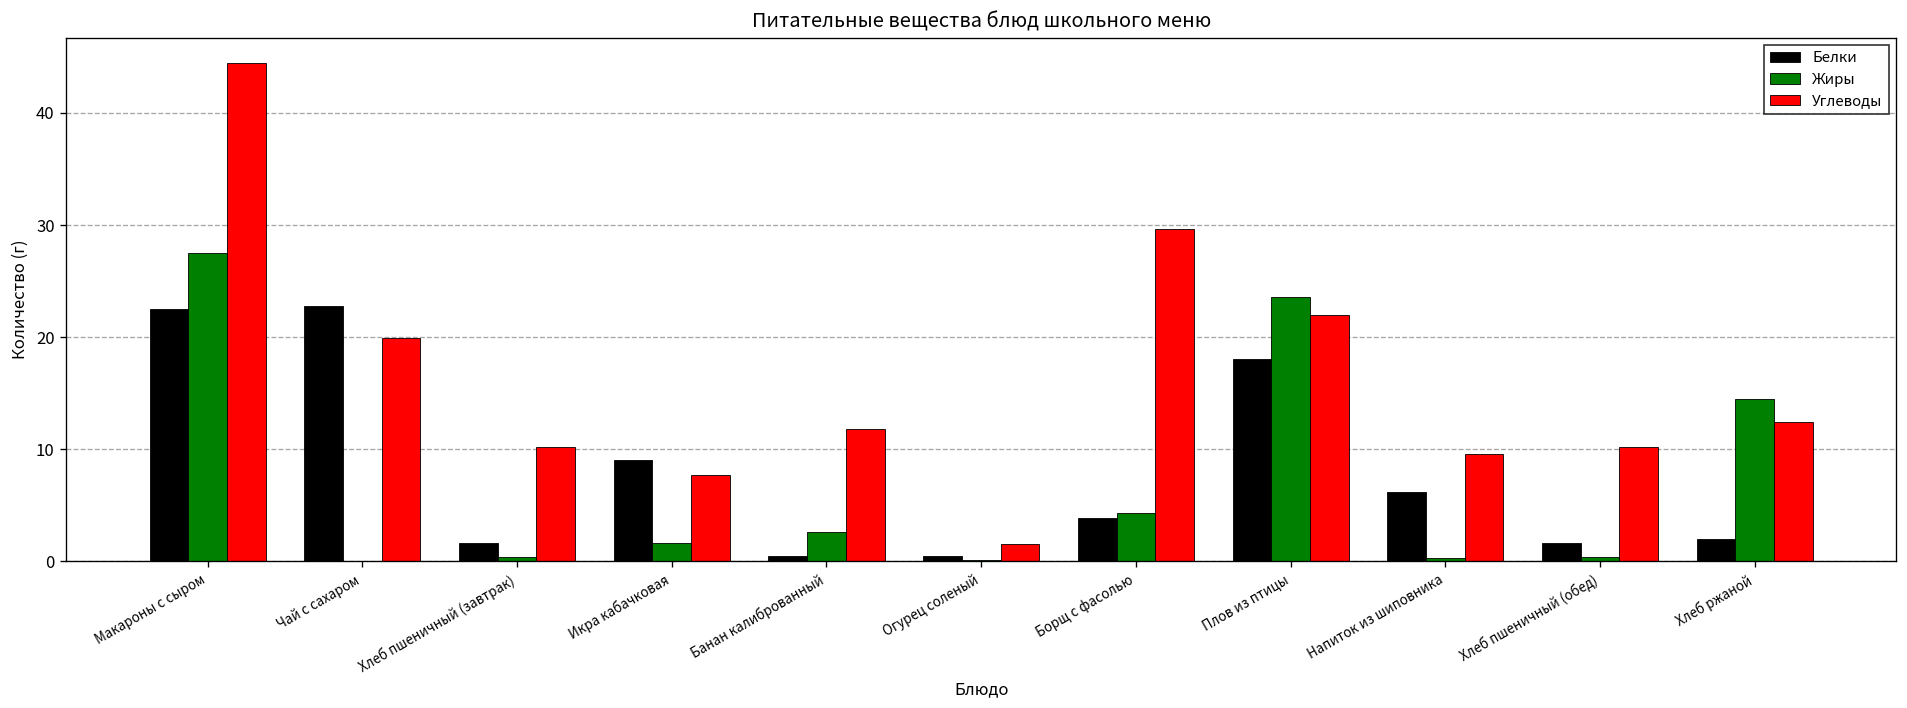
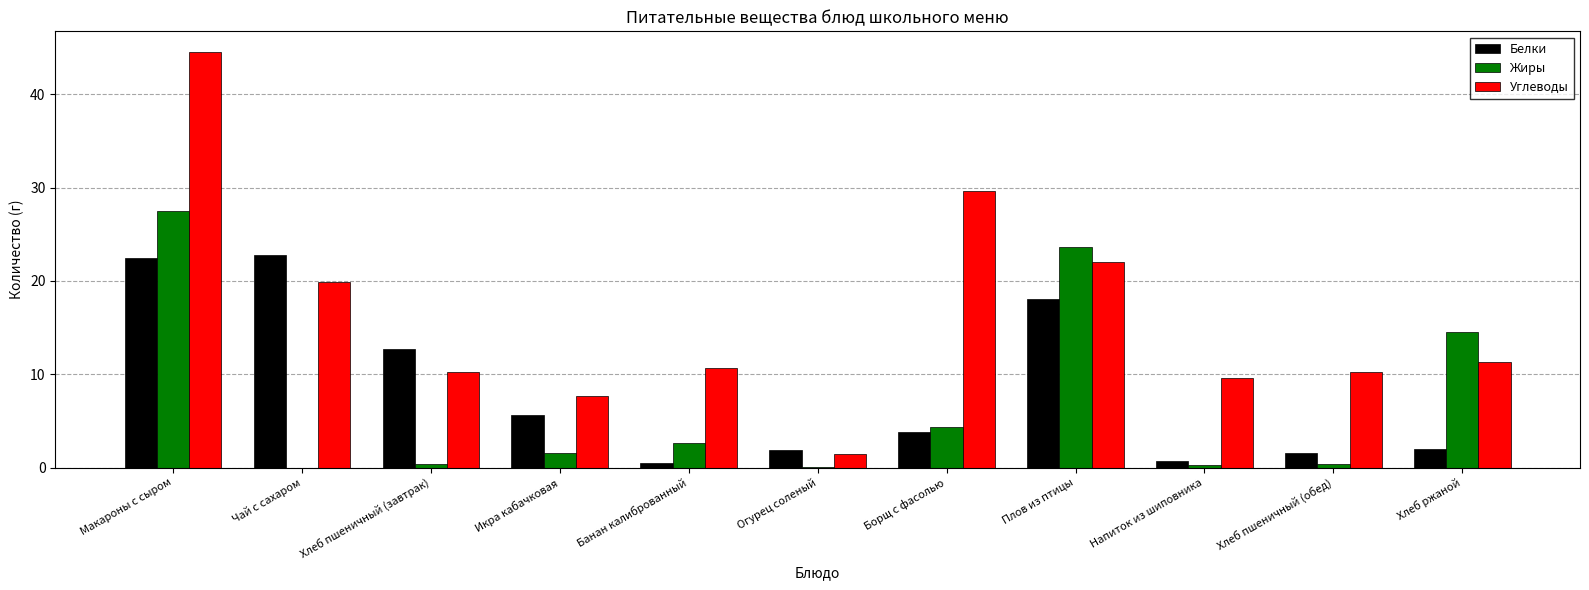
Белки, Хлеб пшеничный (завтрак): 2 -> 13
Белки, Икра кабачковая: 9 -> 6
Углеводы, Банан калиброванный: 12 -> 11
Белки, Огурец соленый: 1 -> 2
Белки, Напиток из шиповника: 6 -> 1
Углеводы, Хлеб ржаной: 12 -> 11
